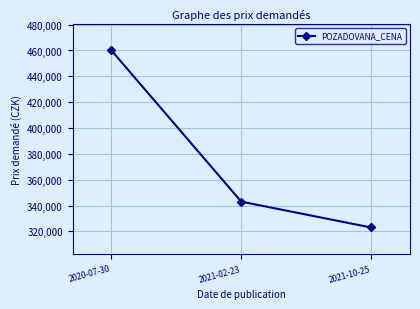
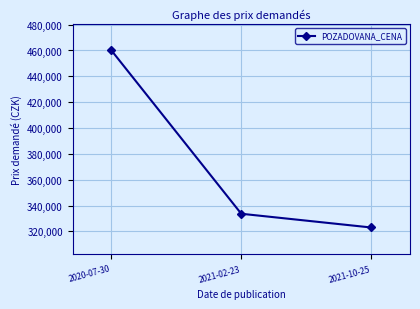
2021-02-23: 343,000 -> 334,000
